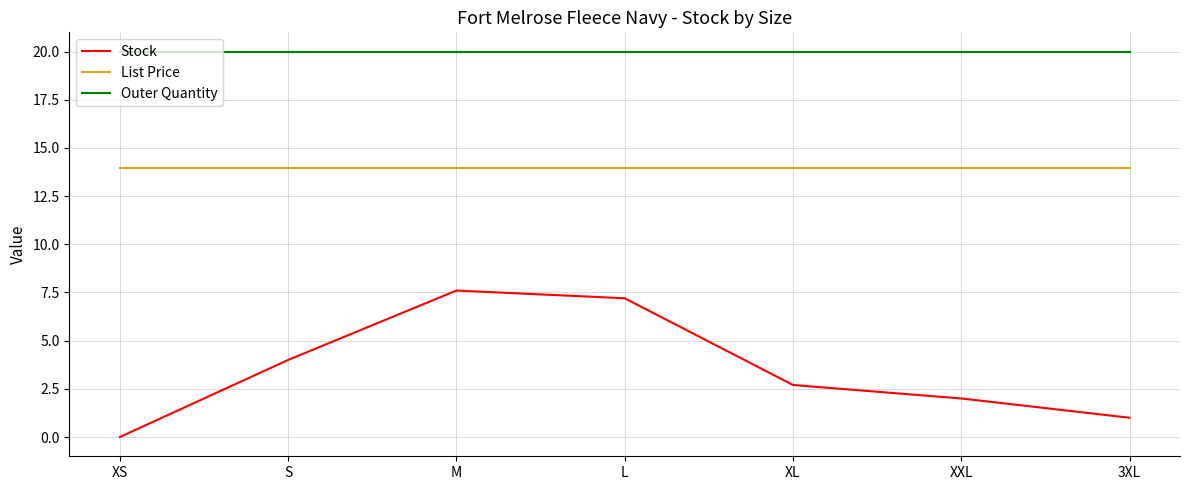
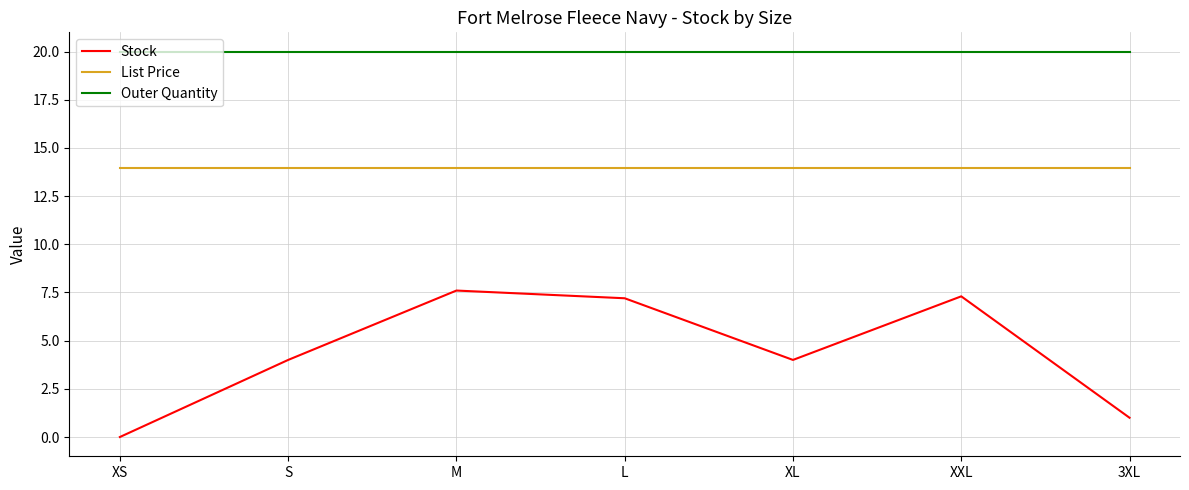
Stock, XL: 2.7 -> 4.0
Stock, XXL: 2.0 -> 7.3
